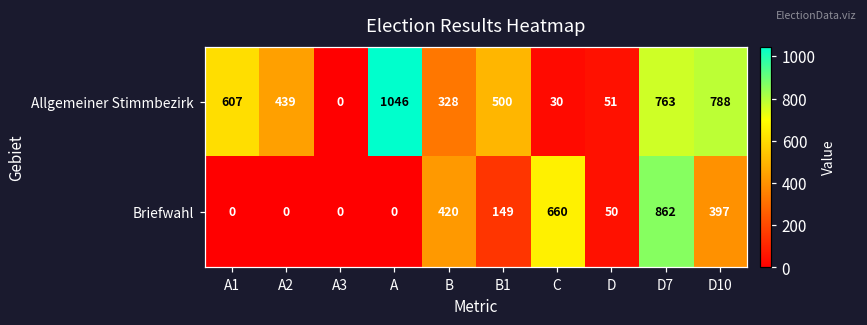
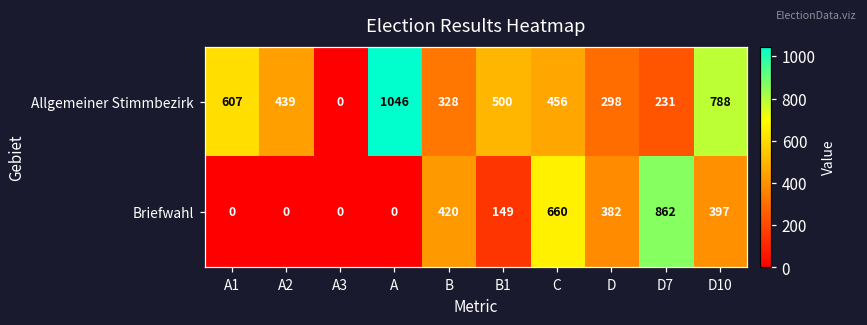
Allgemeiner Stimmbezirk, C: 30 -> 456
Allgemeiner Stimmbezirk, D: 51 -> 298
Allgemeiner Stimmbezirk, D7: 763 -> 231
Briefwahl, D: 50 -> 382
